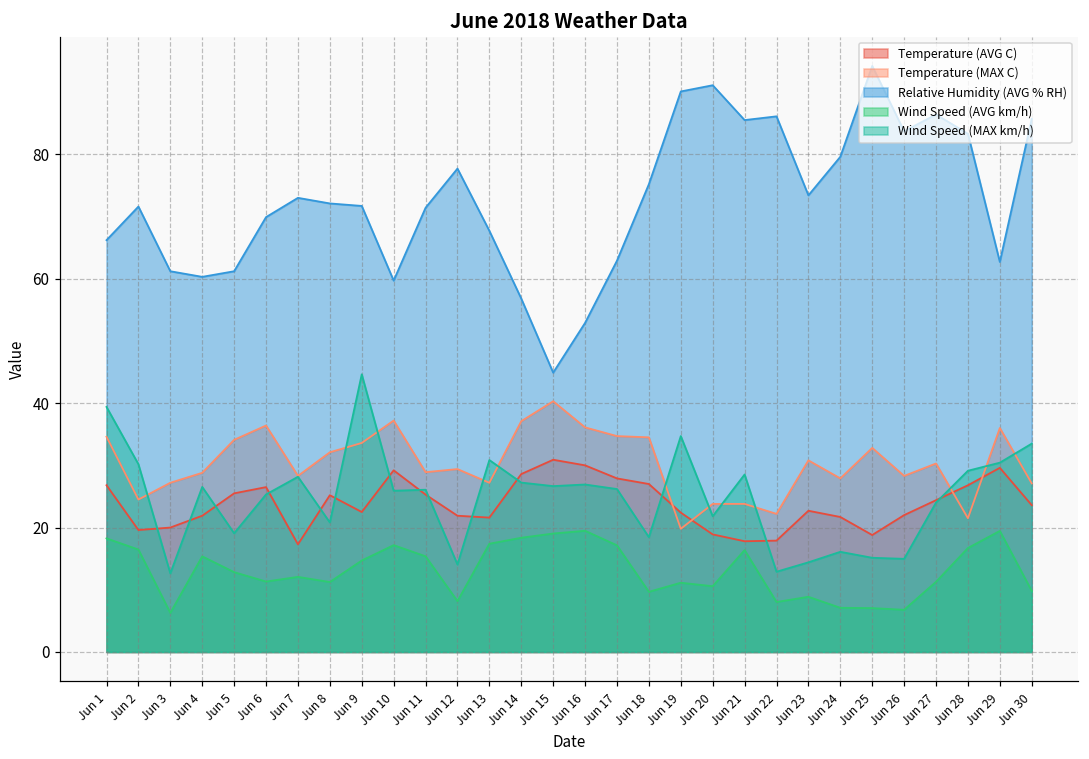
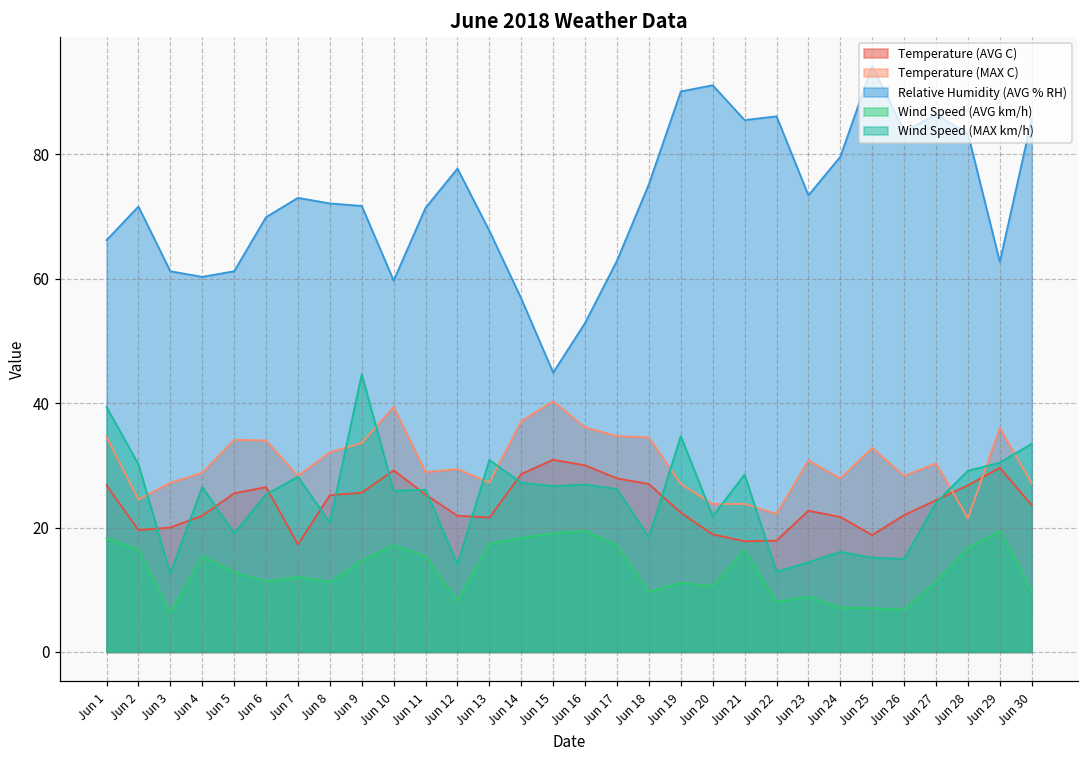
Temperature (MAX C), Jun 6: 36 -> 34
Temperature (AVG C), Jun 9: 23 -> 26
Temperature (MAX C), Jun 10: 37 -> 39
Temperature (MAX C), Jun 19: 20 -> 27
